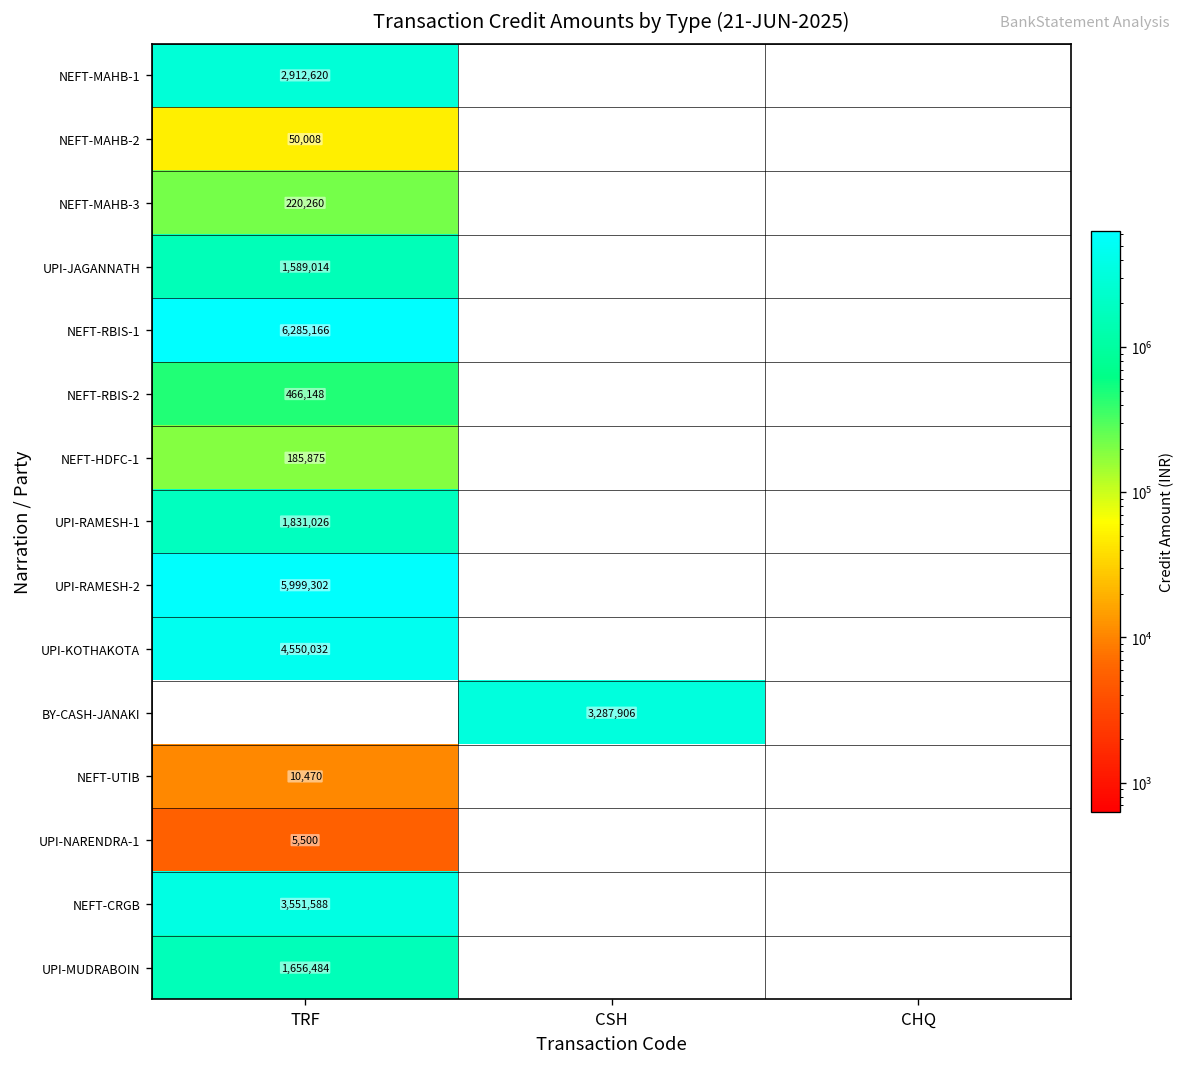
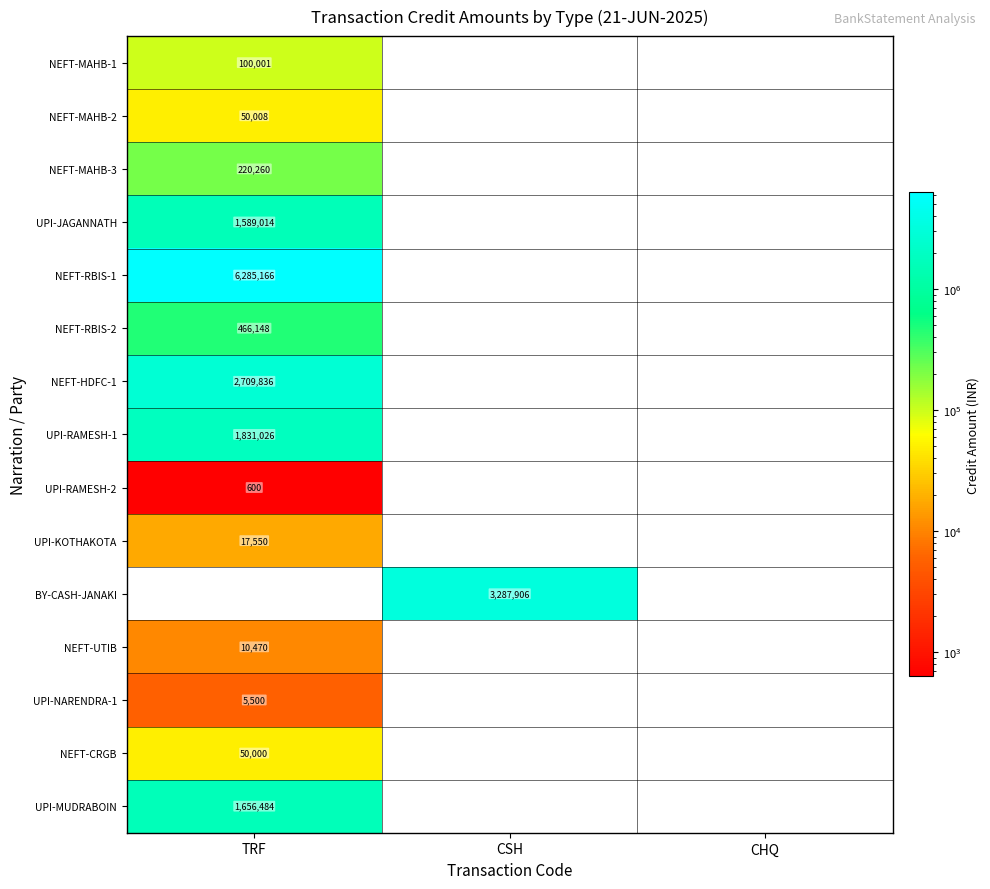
NEFT-MAHB-1, TRF: 2,912,620 -> 100,001
NEFT-HDFC-1, TRF: 185,875 -> 2,709,836
UPI-RAMESH-2, TRF: 5,999,302 -> 600
UPI-KOTHAKOTA, TRF: 4,550,032 -> 17,550
NEFT-CRGB, TRF: 3,551,588 -> 50,000
